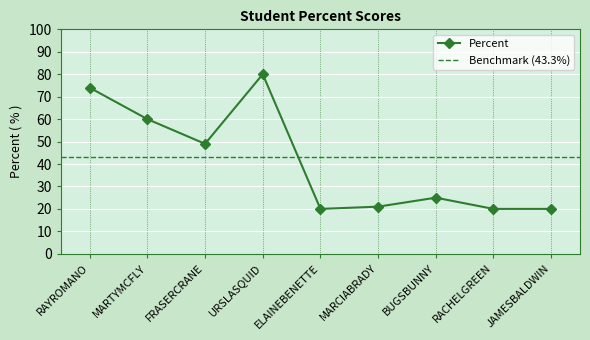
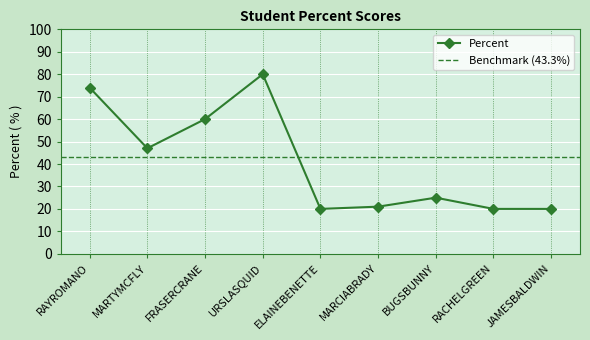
MARTYMCFLY: 60 -> 47
FRASERCRANE: 49 -> 60
